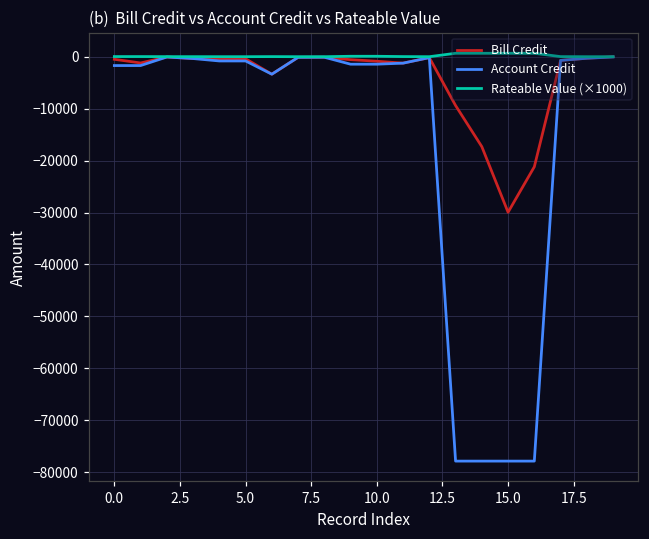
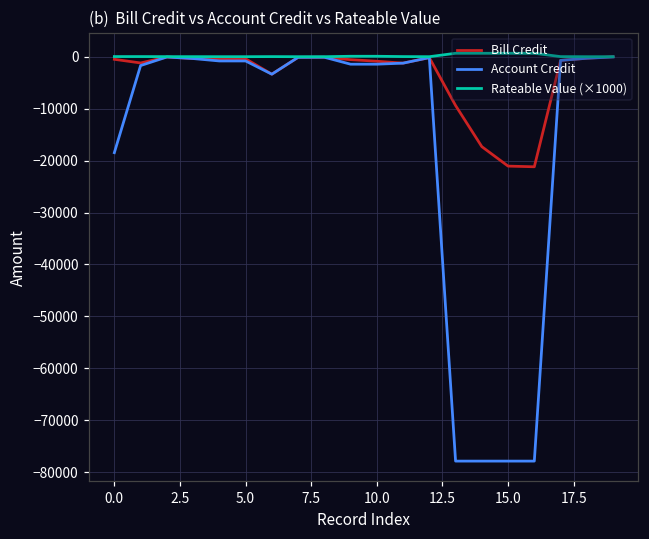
Account Credit, 0.0: -2000 -> -18000
Bill Credit, 15.0: -30000 -> -21000
